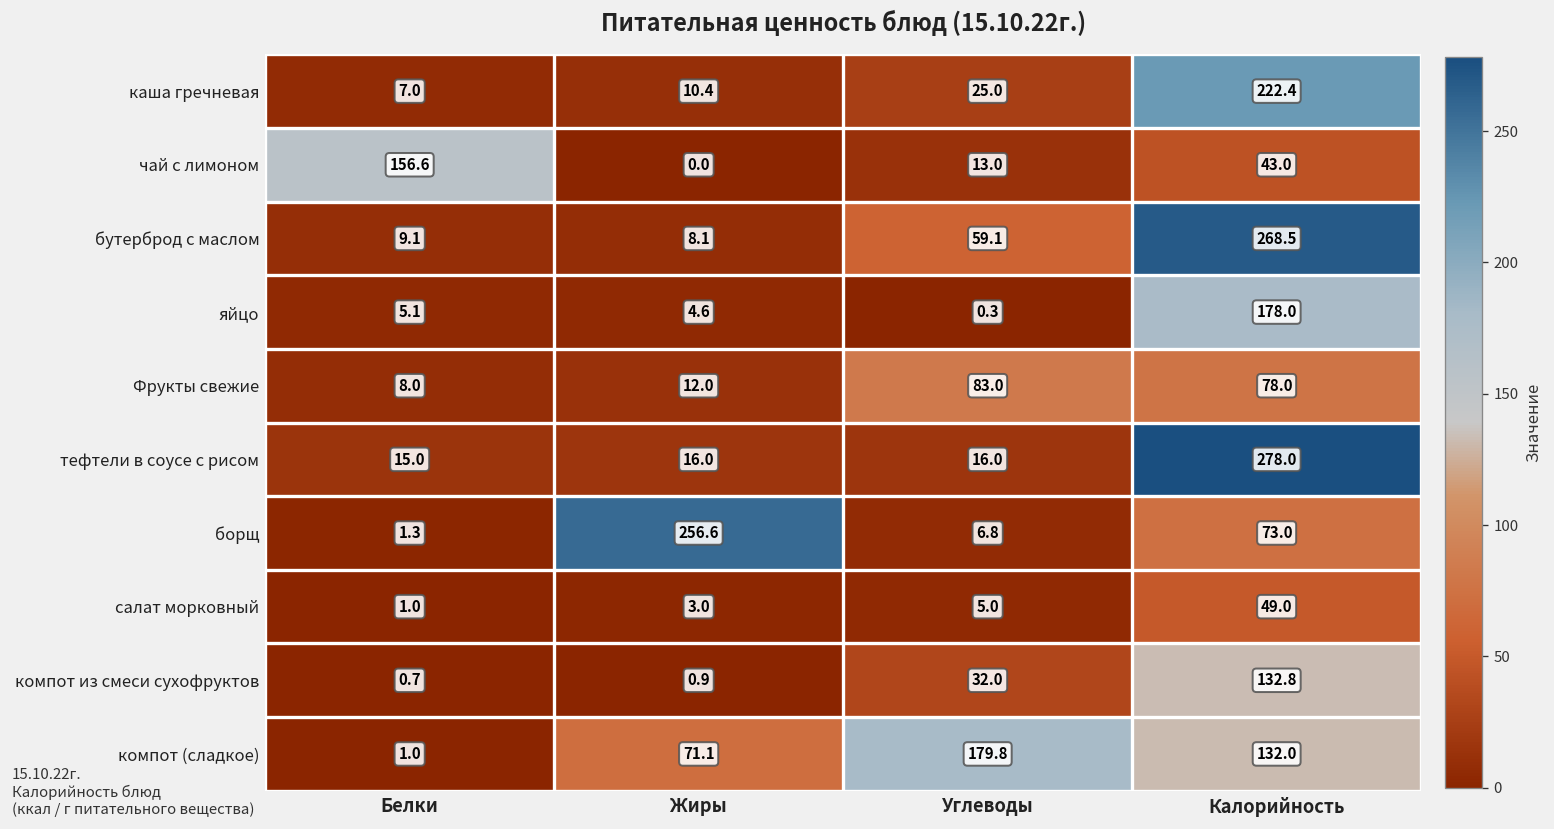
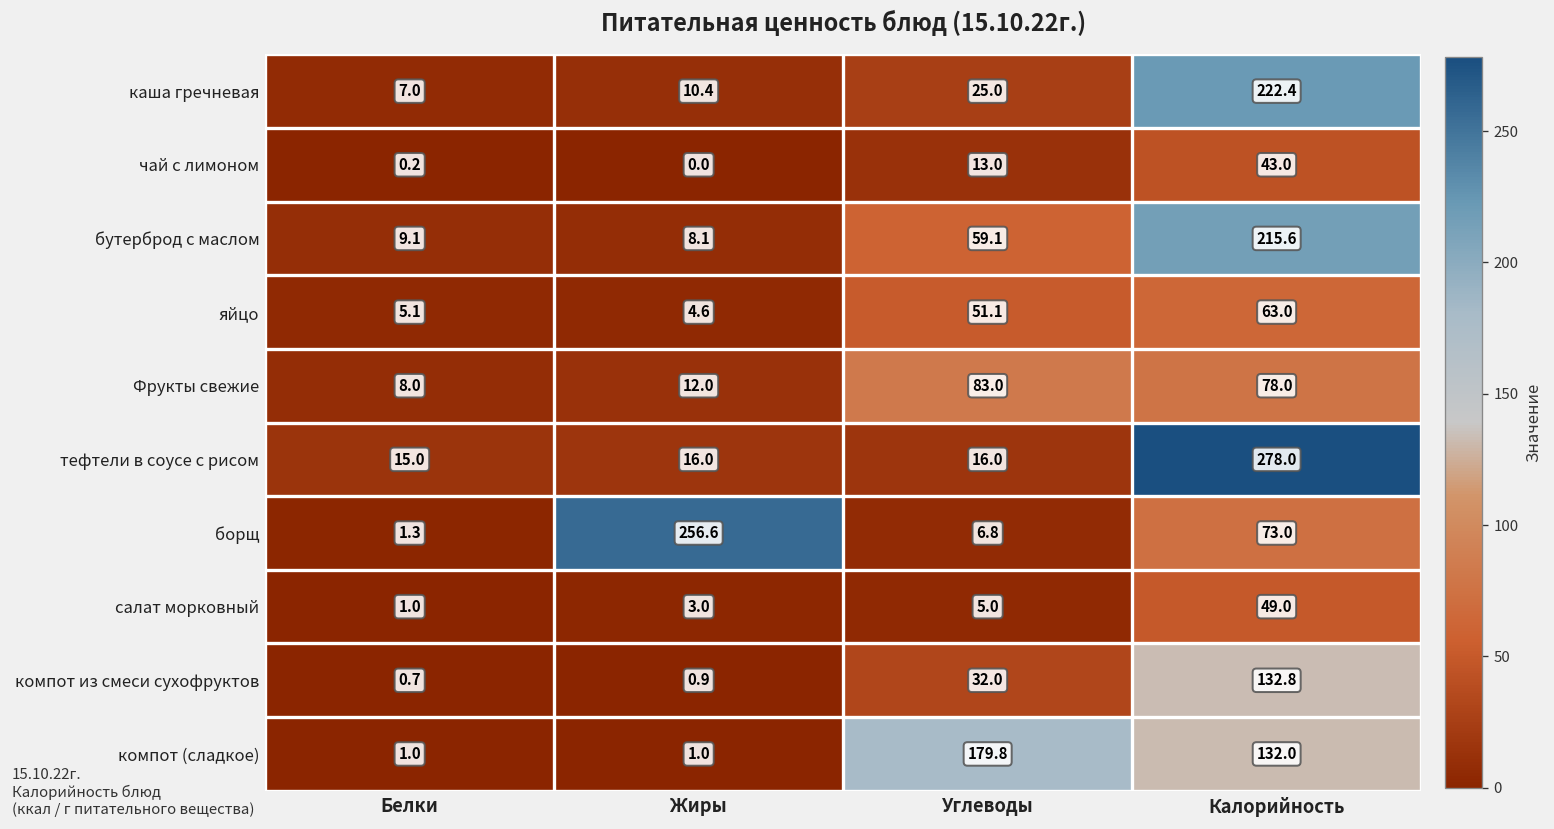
чай с лимоном, Белки: 156.6 -> 0.2
бутерброд с маслом, Калорийность: 268.5 -> 215.6
яйцо, Углеводы: 0.3 -> 51.1
яйцо, Калорийность: 178.0 -> 63.0
компот (сладкое), Жиры: 71.1 -> 1.0
